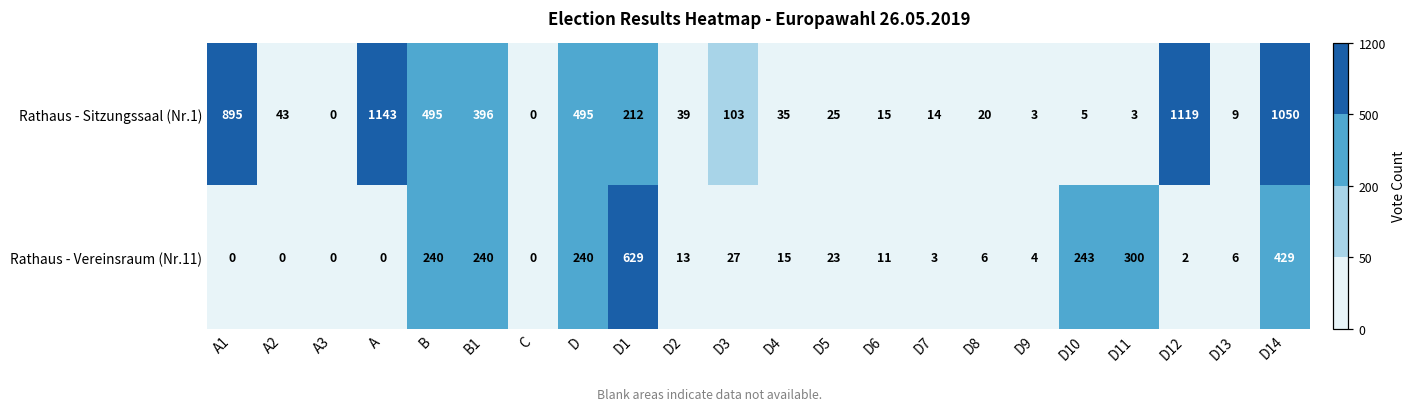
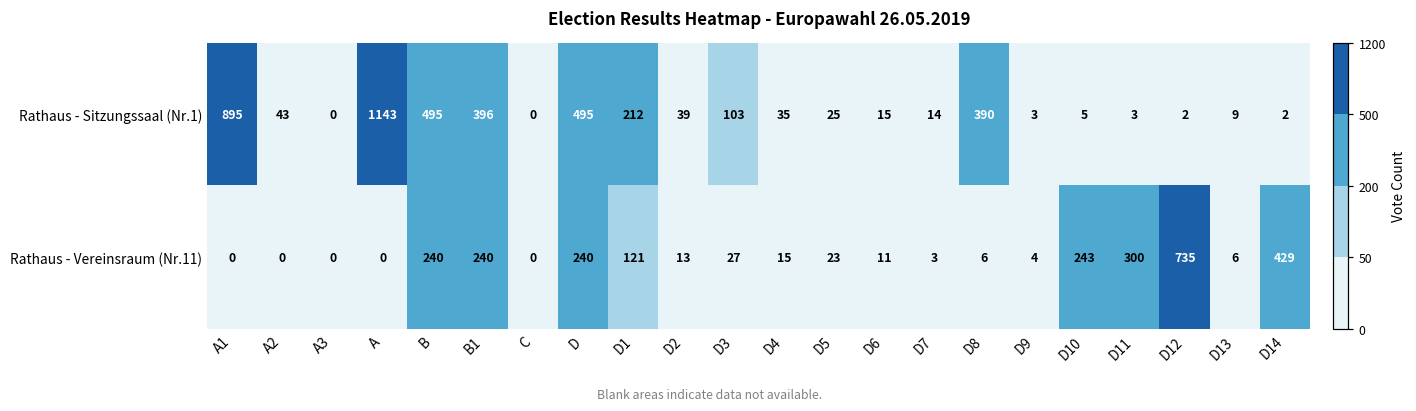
Rathaus - Sitzungssaal (Nr.1), D8: 20 -> 390
Rathaus - Sitzungssaal (Nr.1), D12: 1119 -> 2
Rathaus - Sitzungssaal (Nr.1), D14: 1050 -> 2
Rathaus - Vereinsraum (Nr.11), D1: 629 -> 121
Rathaus - Vereinsraum (Nr.11), D12: 2 -> 735
